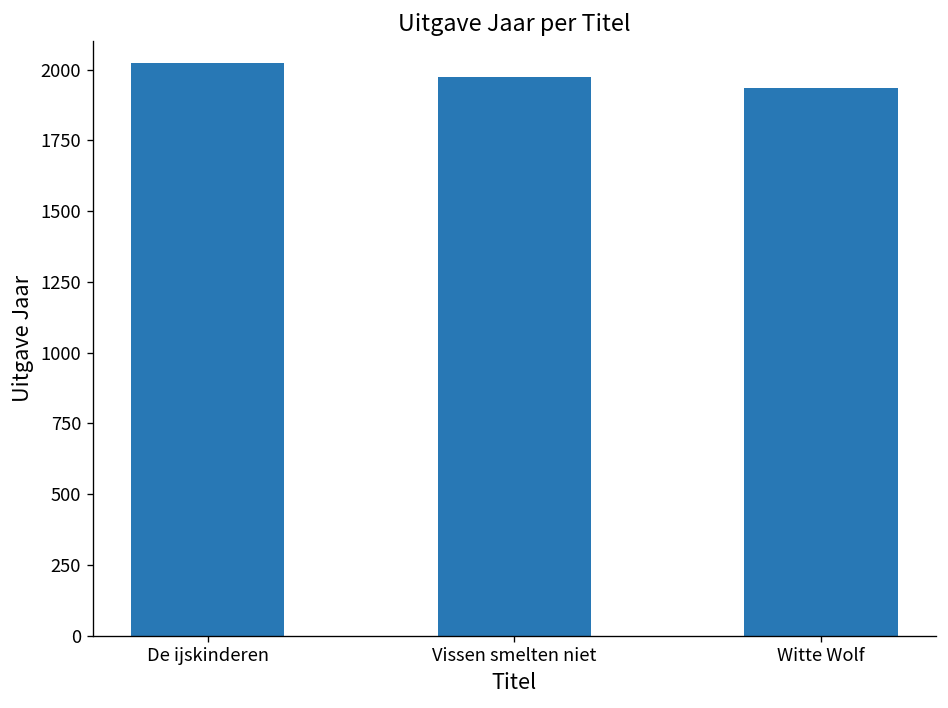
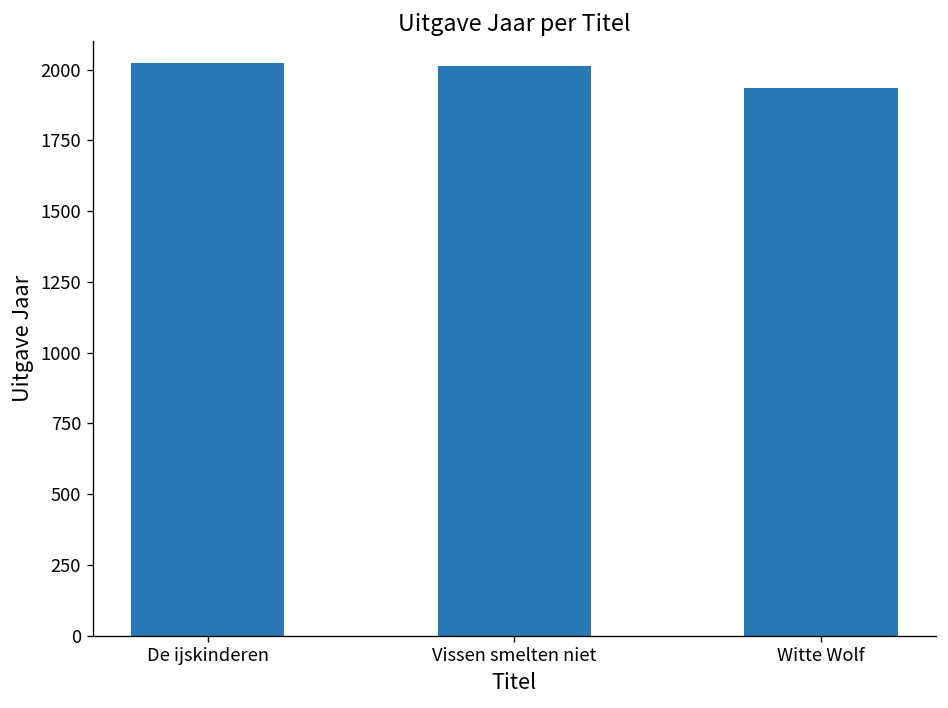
Vissen smelten niet: 1970 -> 2010
